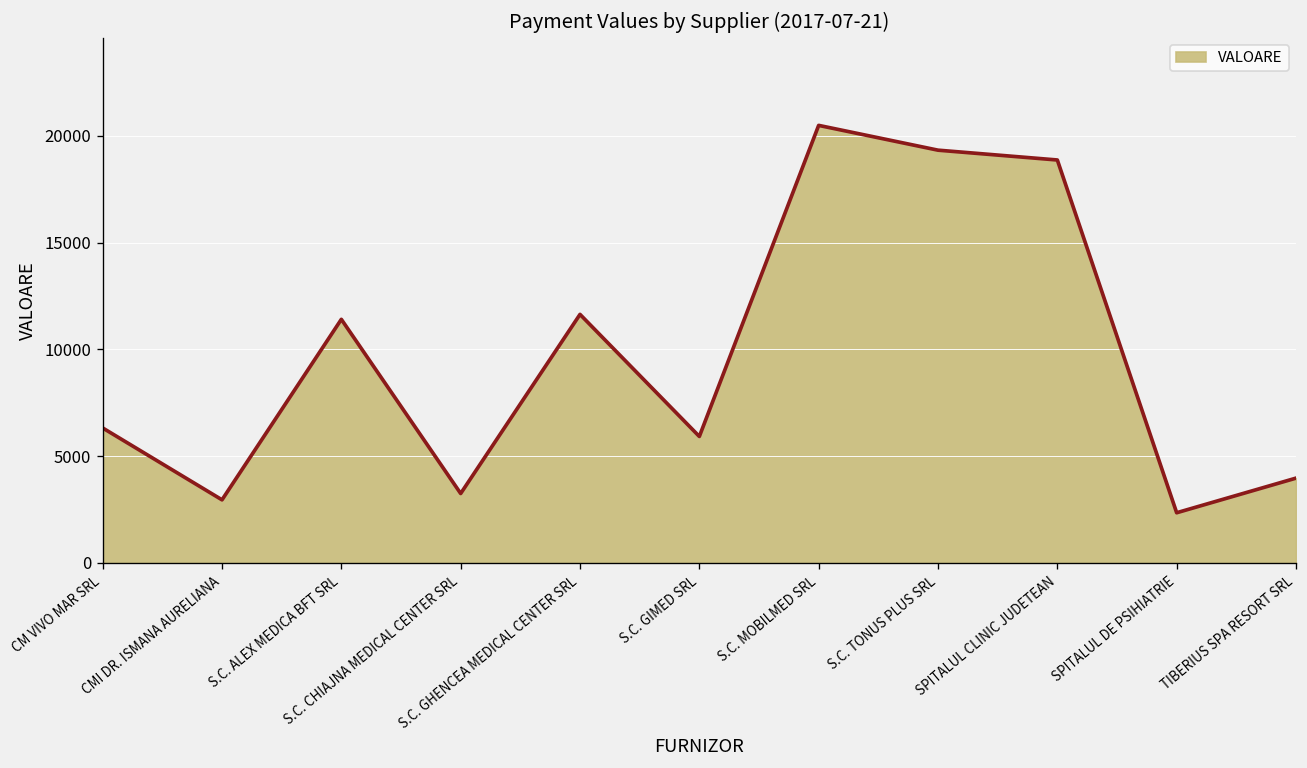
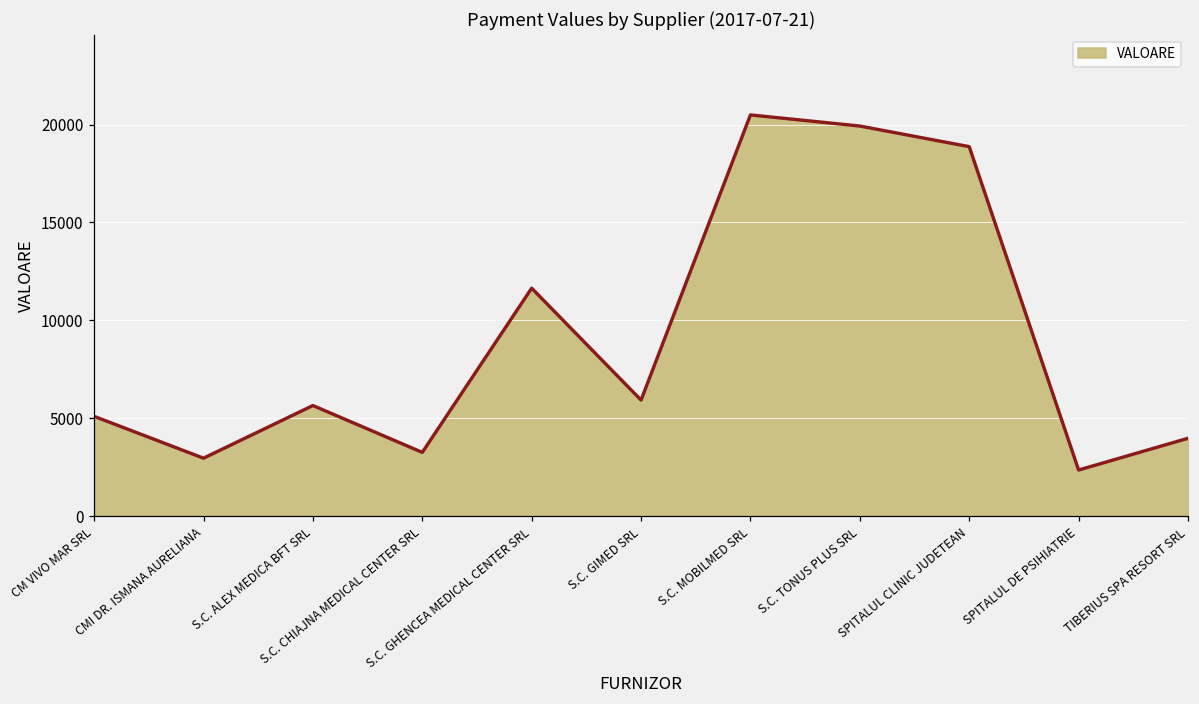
CM VIVO MAR SRL: 6300 -> 5100
S.C. ALEX MEDICA BFT SRL: 11400 -> 5600
S.C. TONUS PLUS SRL: 19300 -> 19900
